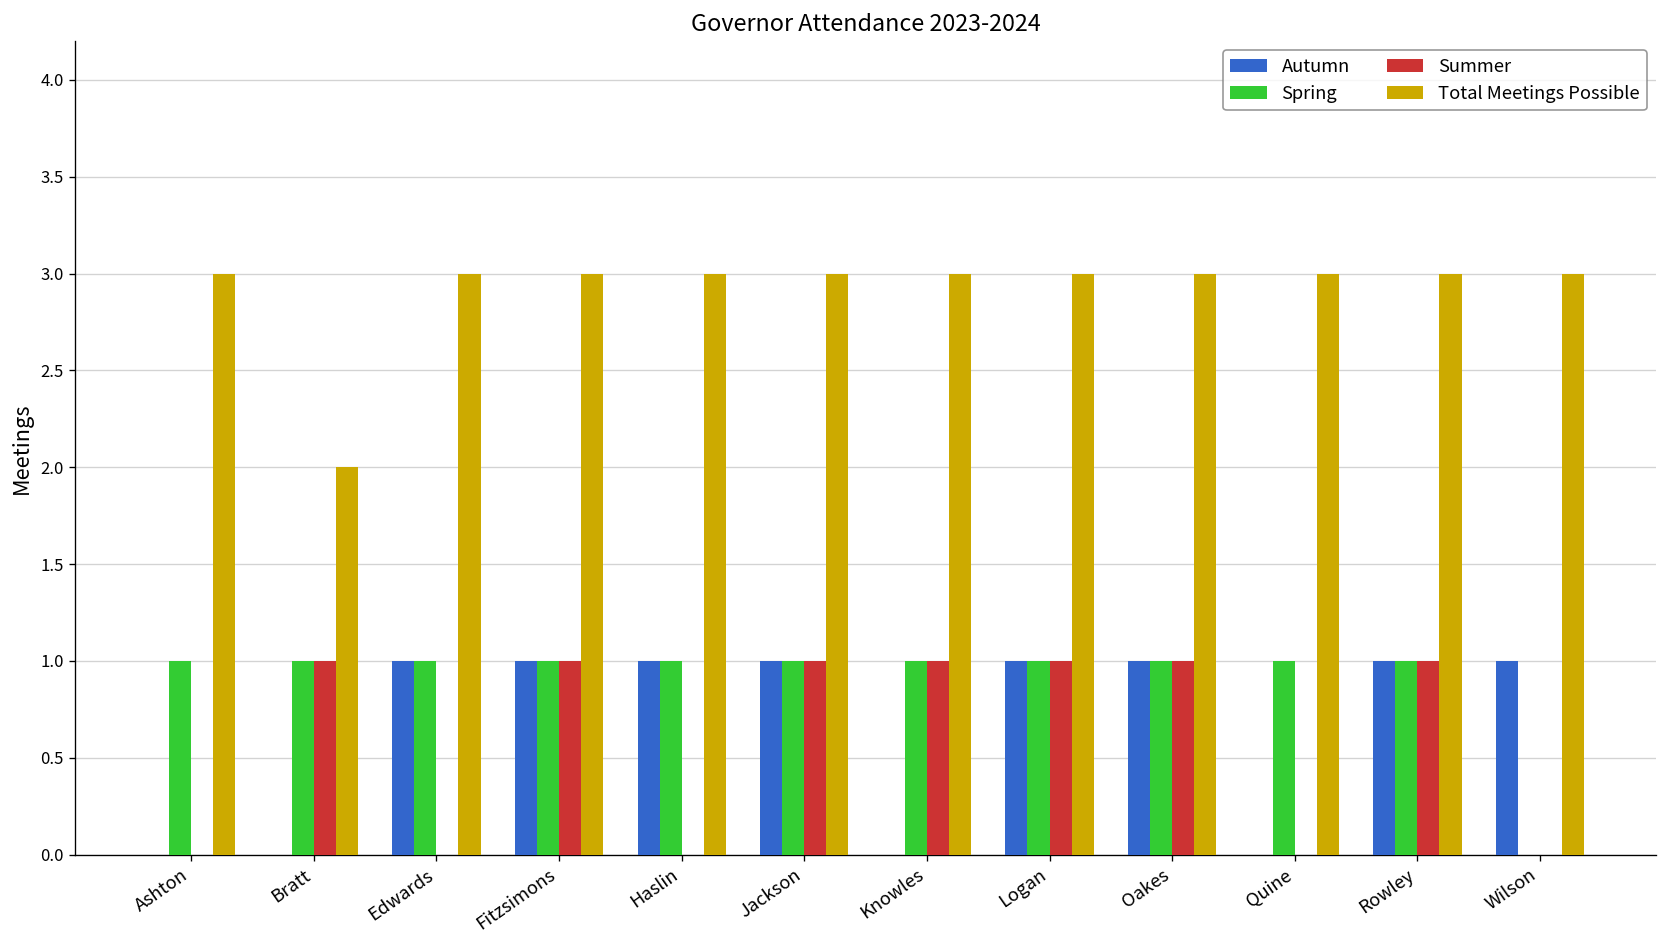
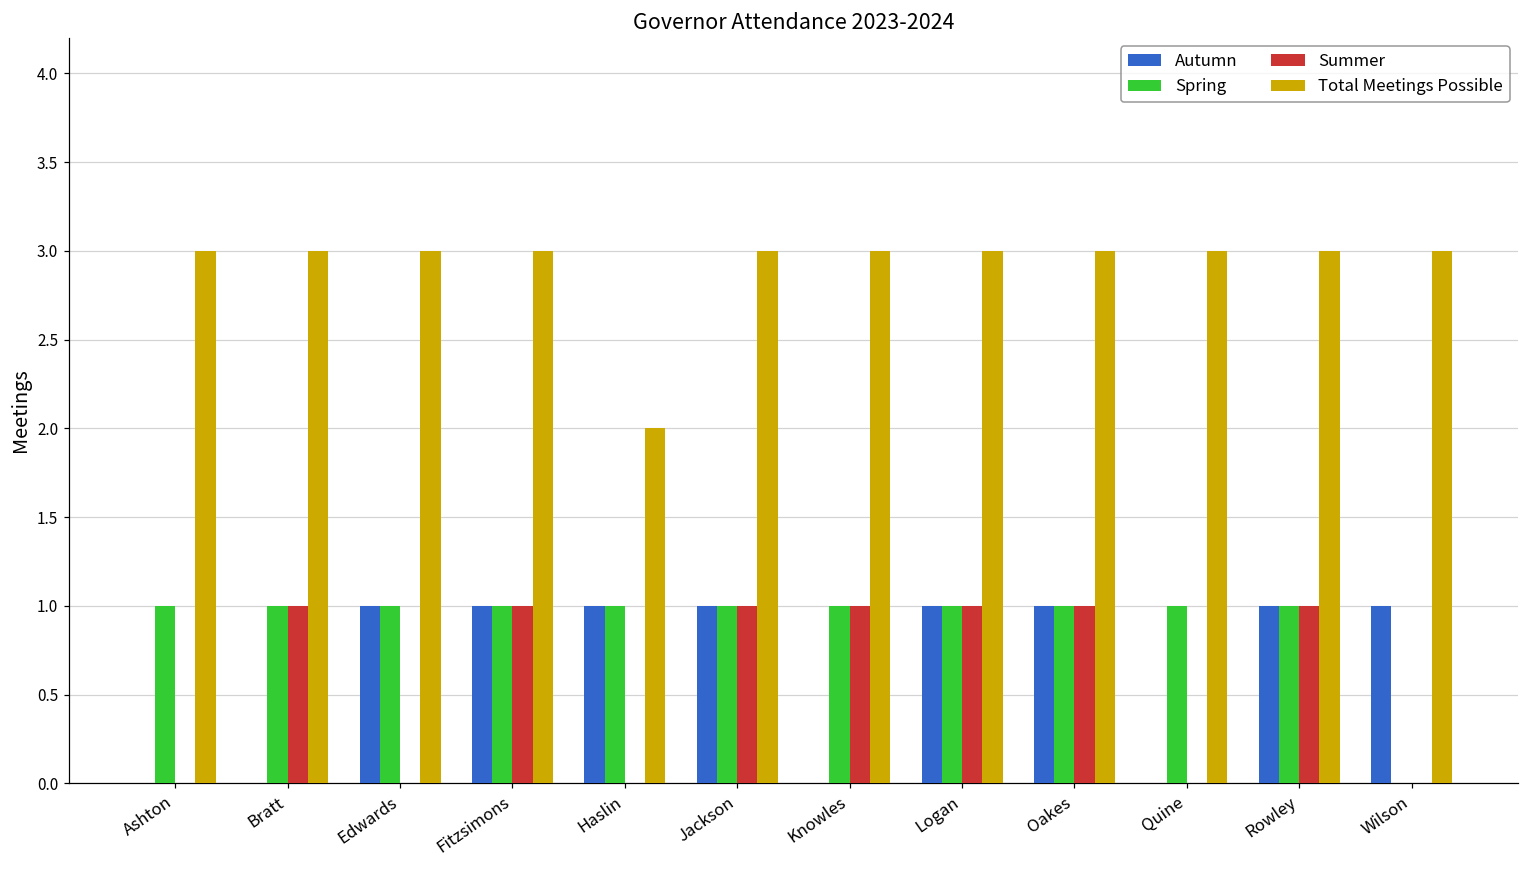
Total Meetings Possible, Bratt: 2 -> 3
Total Meetings Possible, Haslin: 3 -> 2
